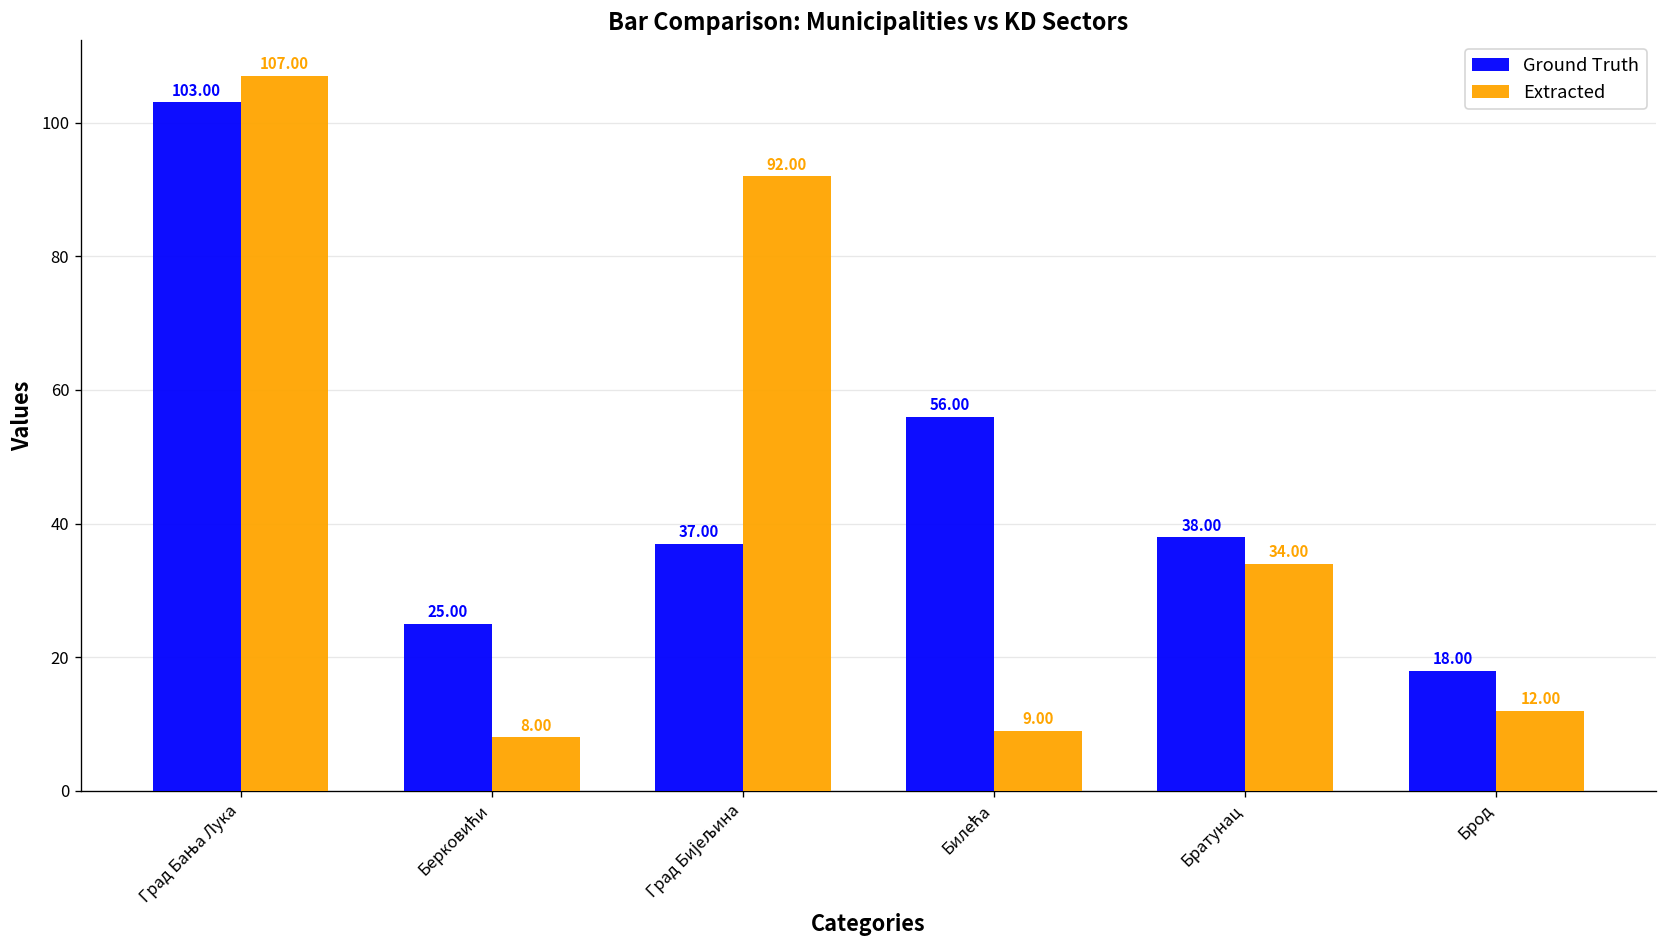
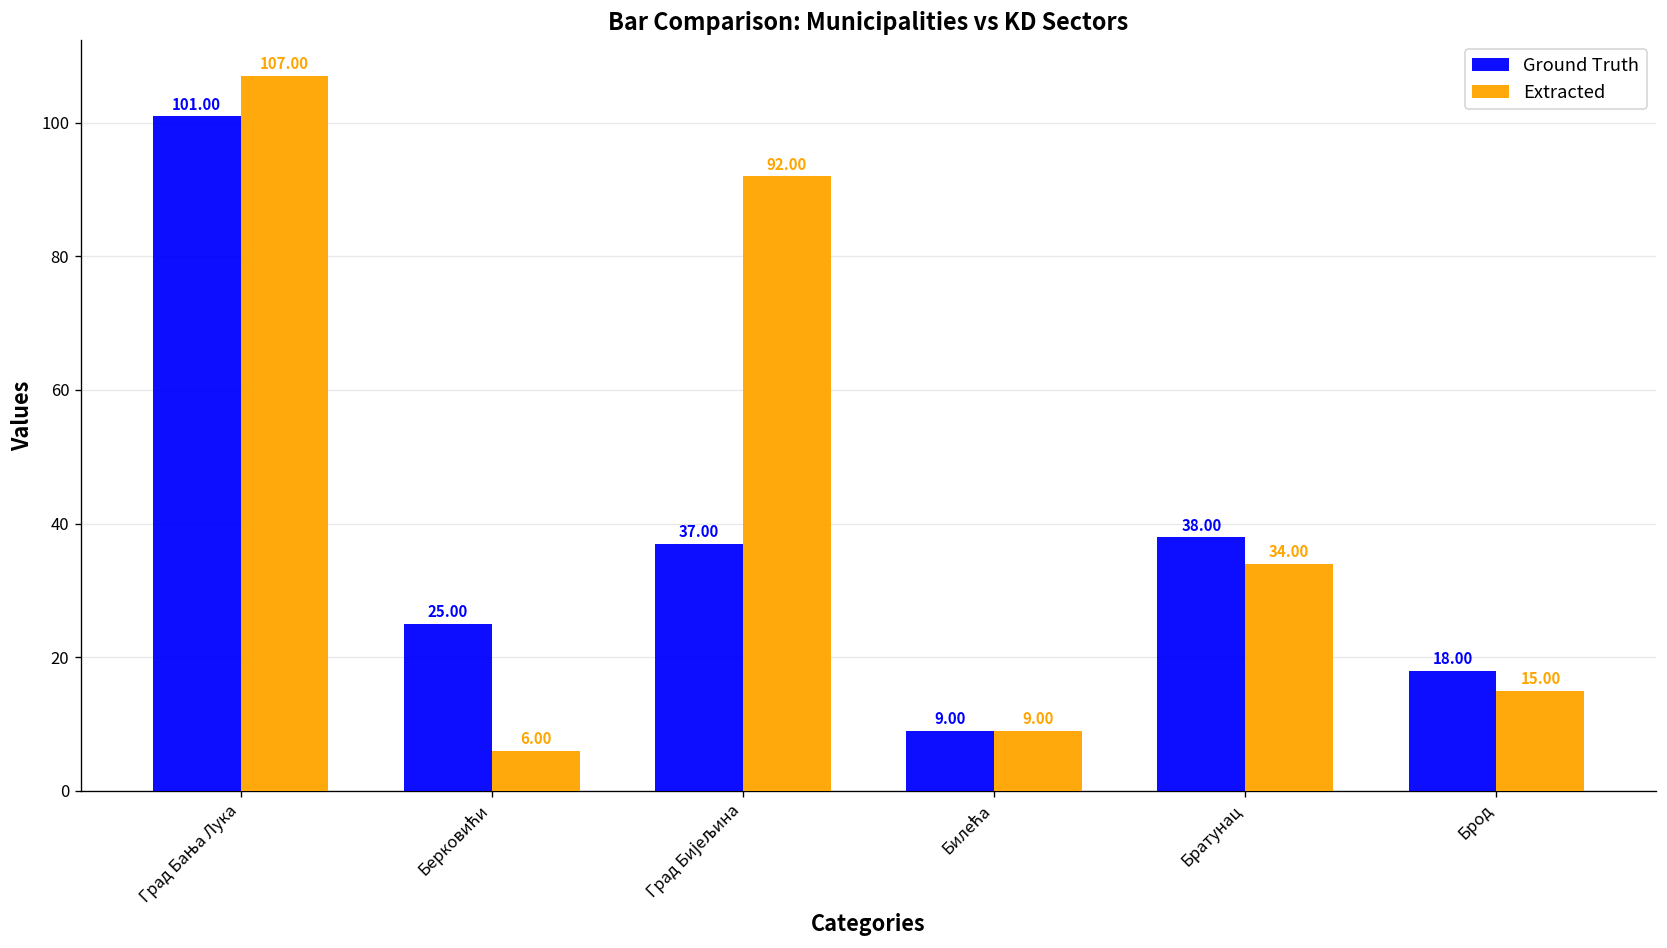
Ground Truth, Град Бања Лука: 103.00 -> 101.00
Extracted, Берковићи: 8.00 -> 6.00
Ground Truth, Билећа: 56.00 -> 9.00
Extracted, Брод: 12.00 -> 15.00
